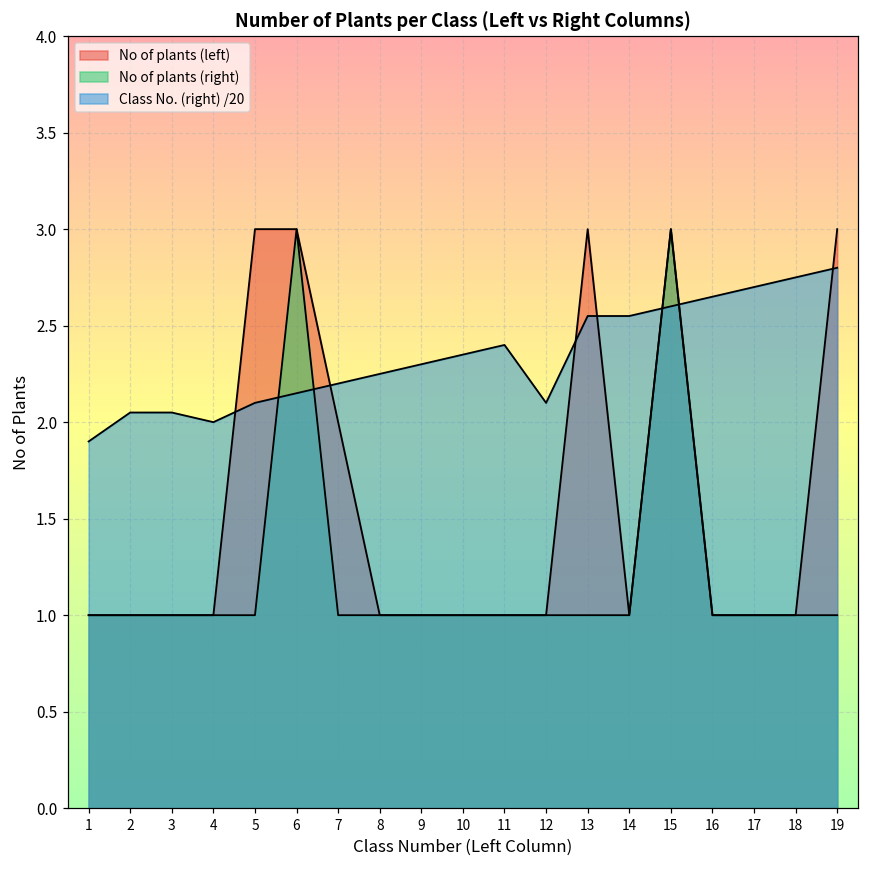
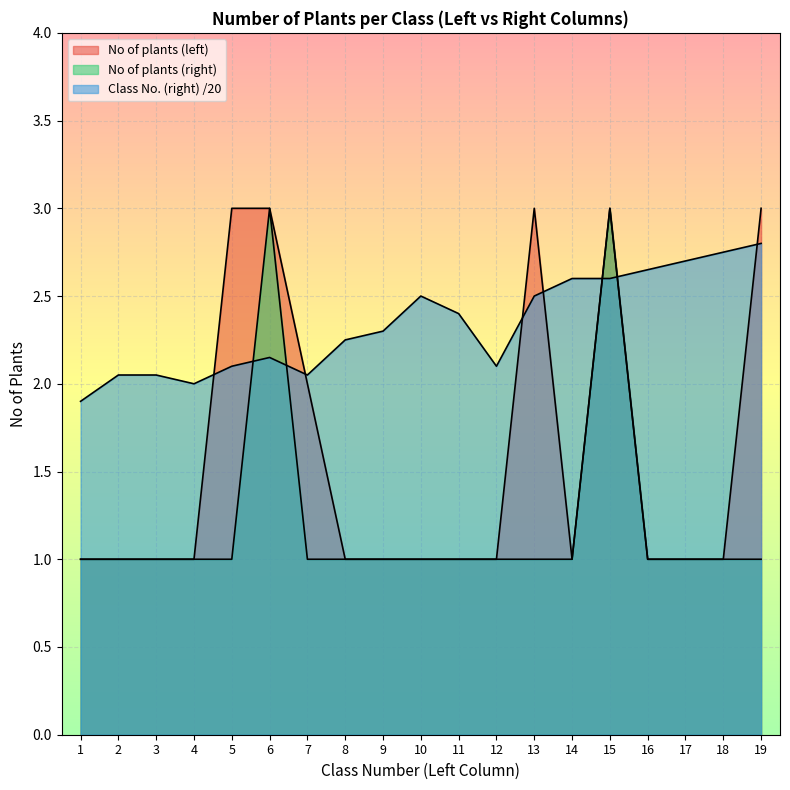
Class No. (right) /20, 7: 2.20 -> 2.05
Class No. (right) /20, 10: 2.35 -> 2.50
Class No. (right) /20, 13: 2.55 -> 2.50
Class No. (right) /20, 14: 2.55 -> 2.60
